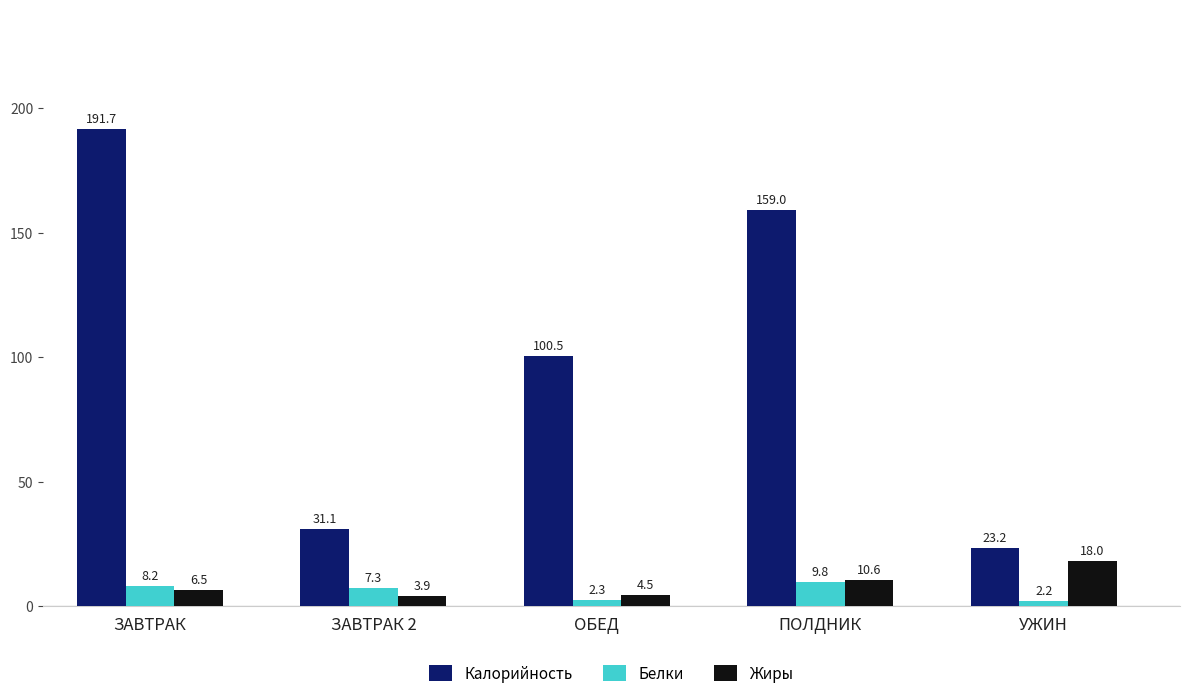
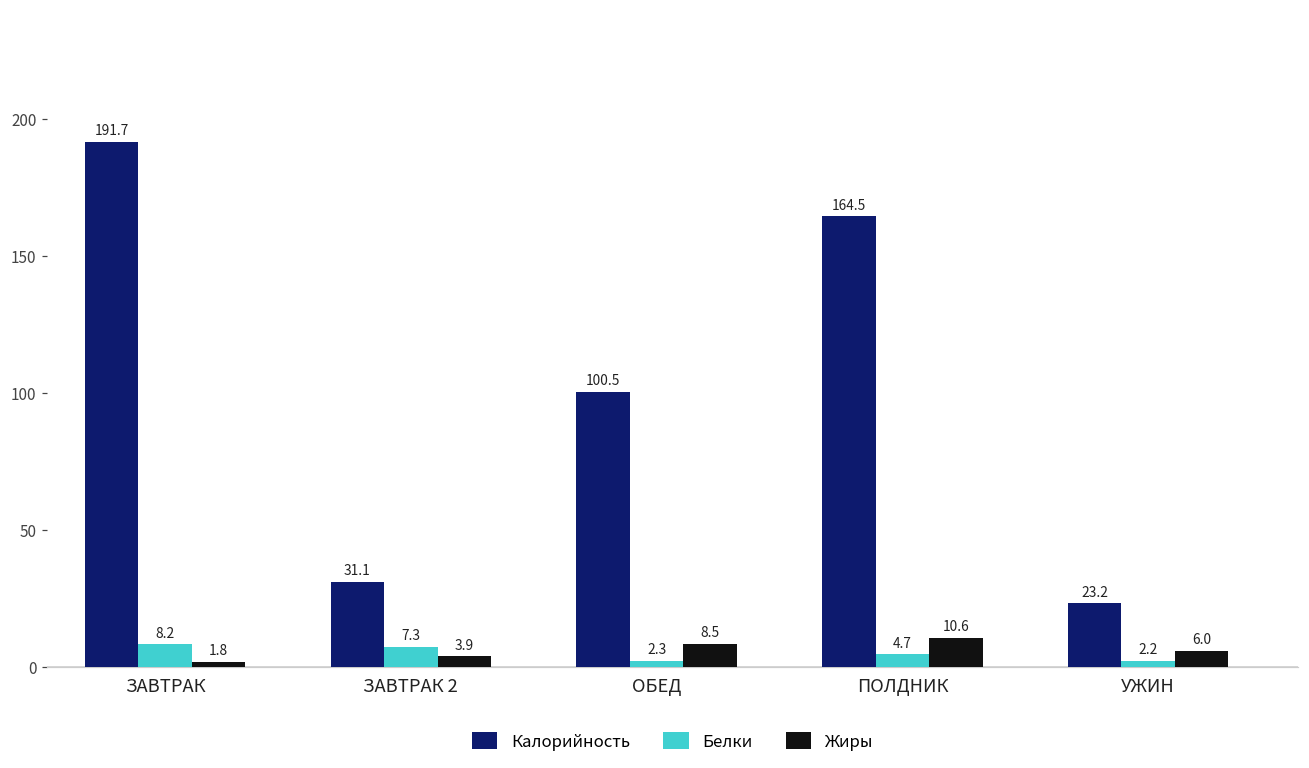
Жиры, ЗАВТРАК: 6.5 -> 1.8
Жиры, ОБЕД: 4.5 -> 8.5
Калорийность, ПОЛДНИК: 159.0 -> 164.5
Белки, ПОЛДНИК: 9.8 -> 4.7
Жиры, УЖИН: 18.0 -> 6.0
